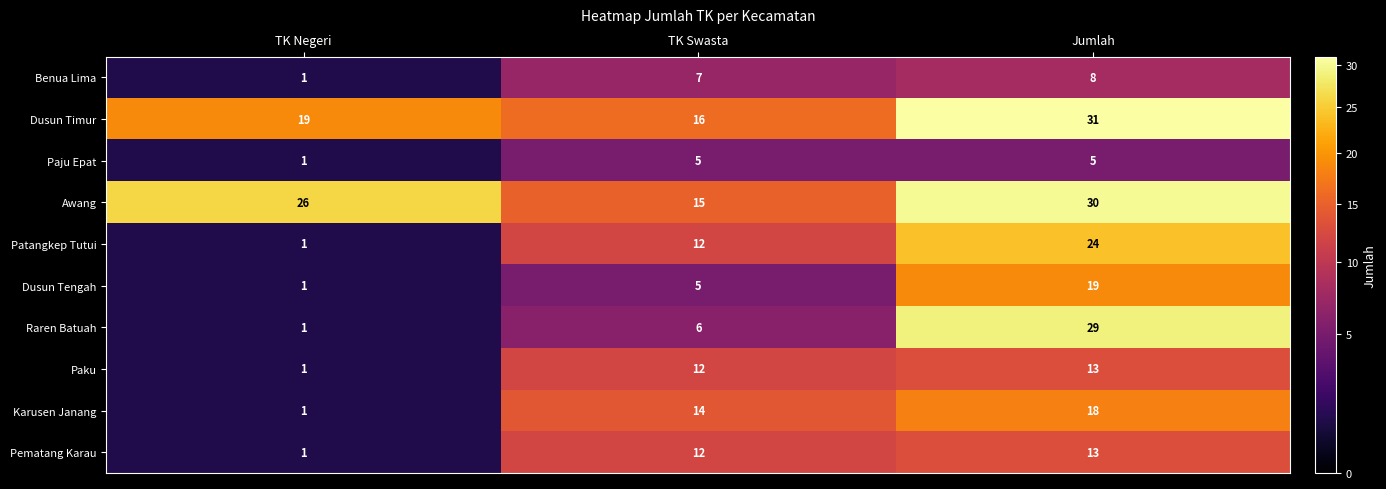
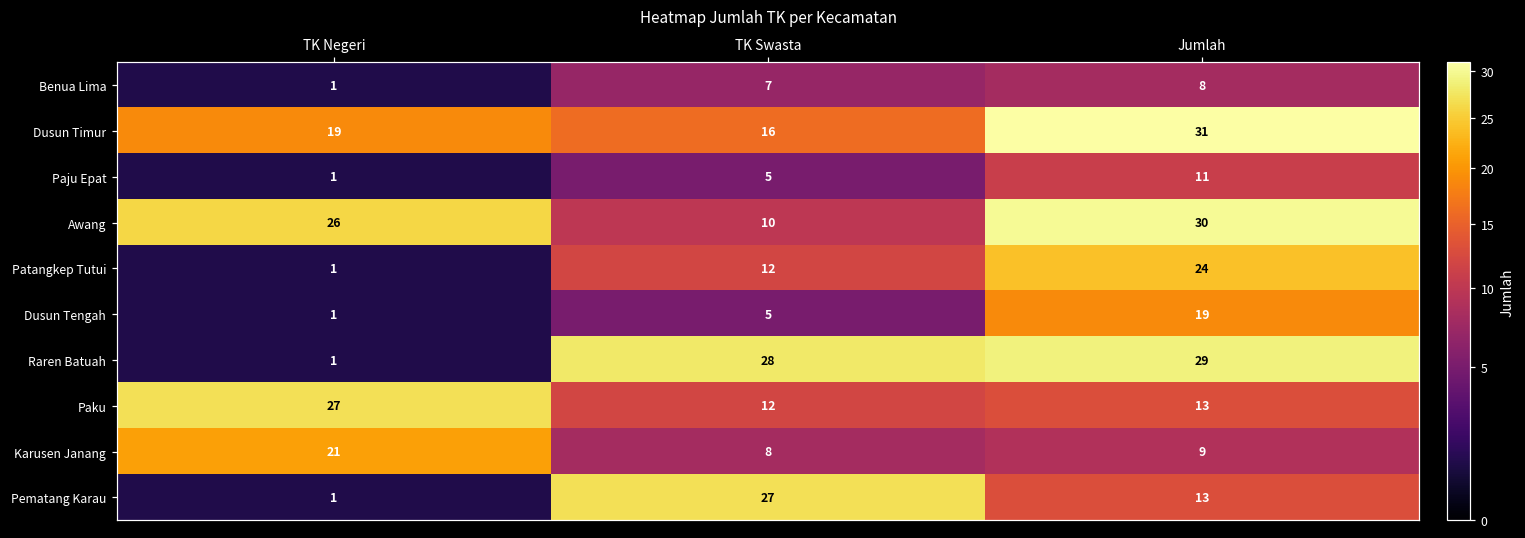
Paju Epat, Jumlah: 5 -> 11
Awang, TK Swasta: 15 -> 10
Raren Batuah, TK Swasta: 6 -> 28
Paku, TK Negeri: 1 -> 27
Karusen Janang, TK Negeri: 1 -> 21
Karusen Janang, TK Swasta: 14 -> 8
Karusen Janang, Jumlah: 18 -> 9
Pematang Karau, TK Swasta: 12 -> 27
